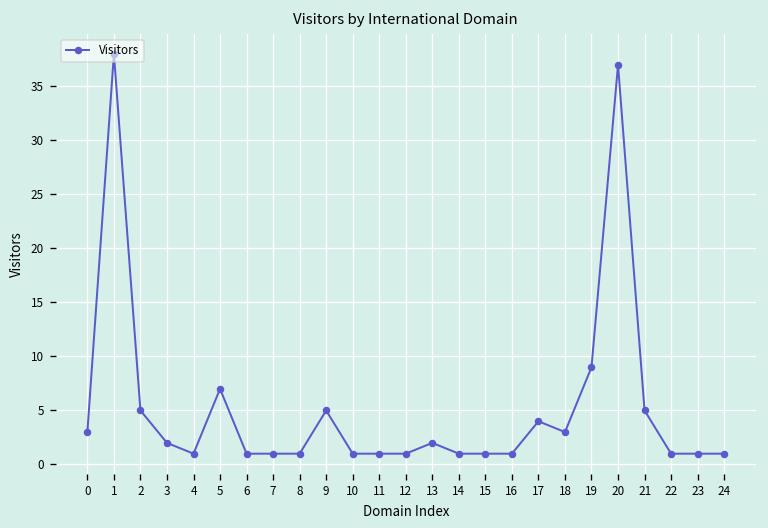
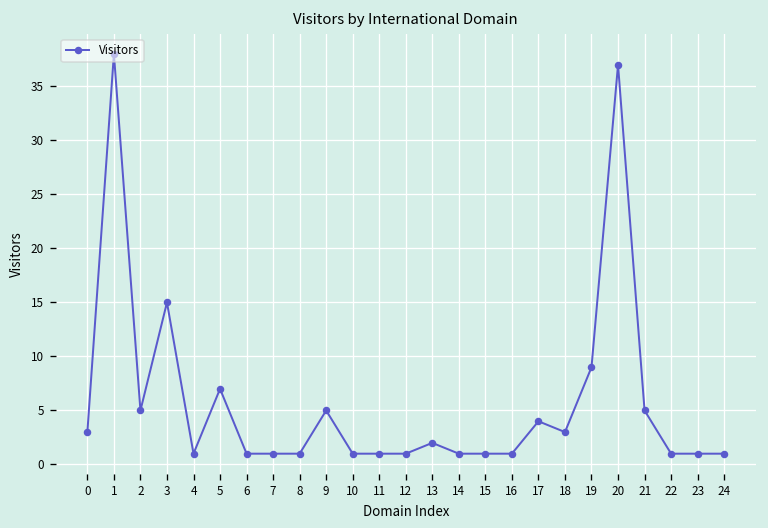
3: 2 -> 15
